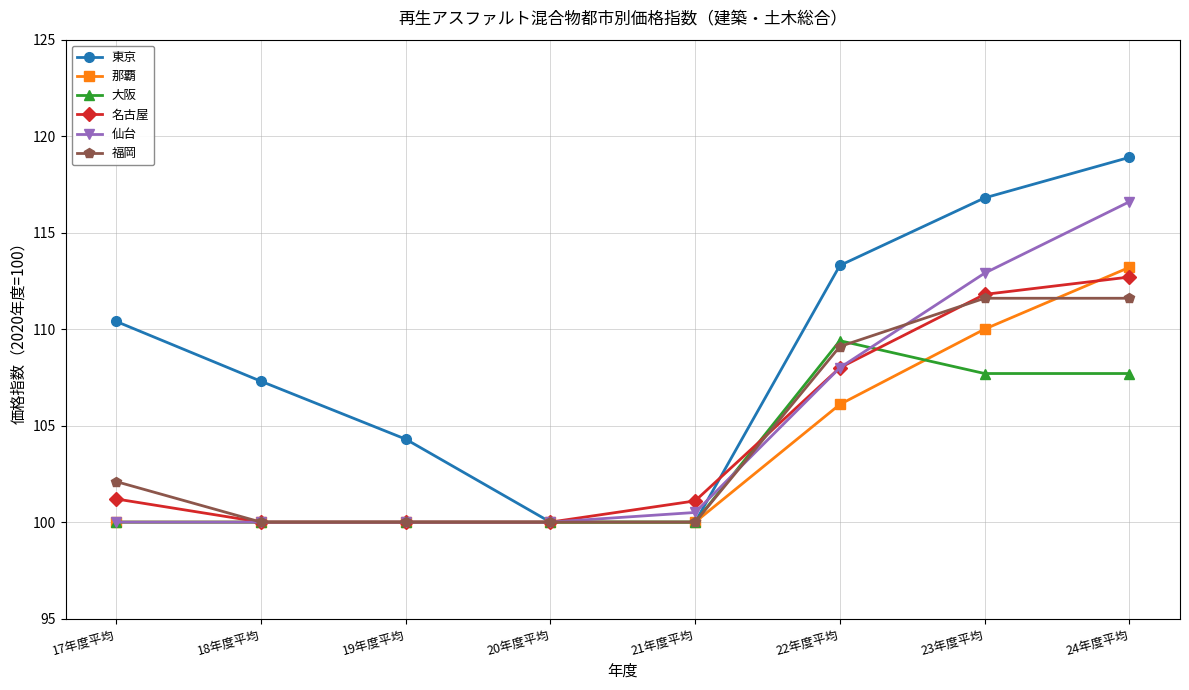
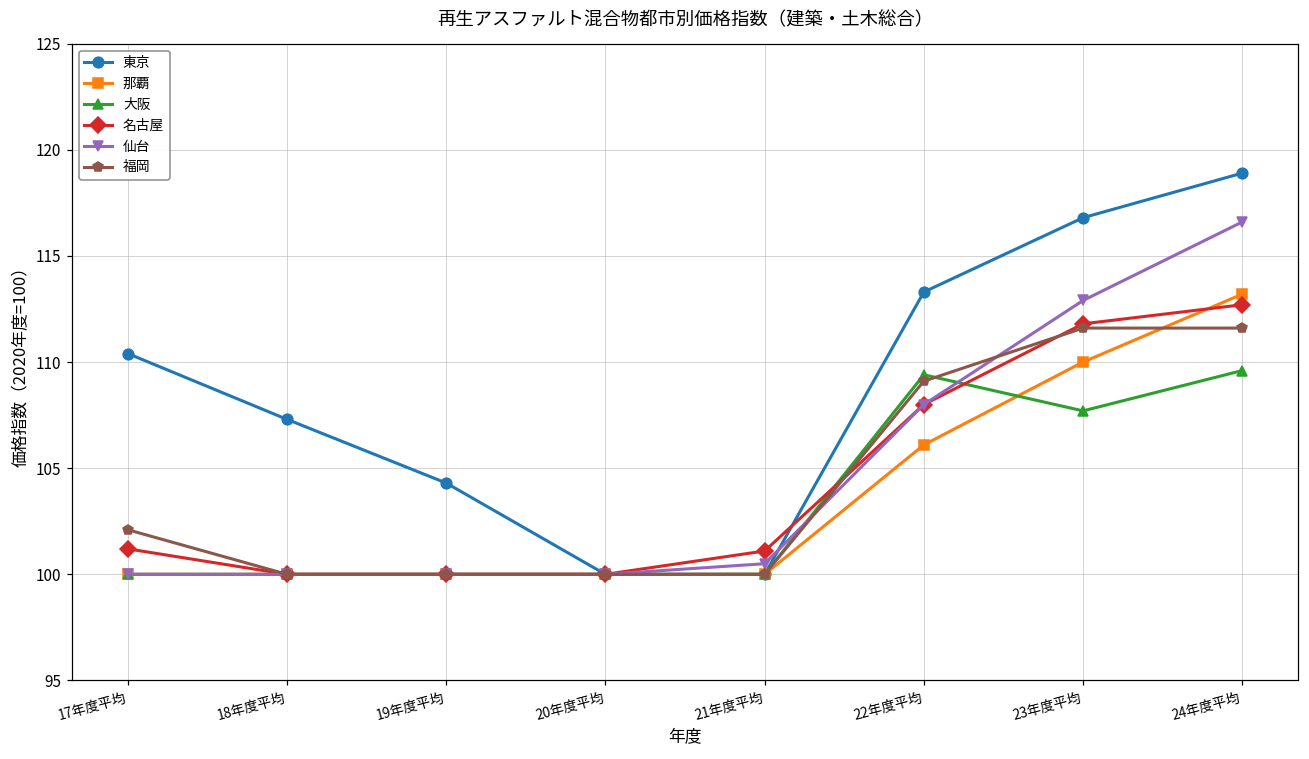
大阪, 24年度平均: 107.7 -> 109.6
